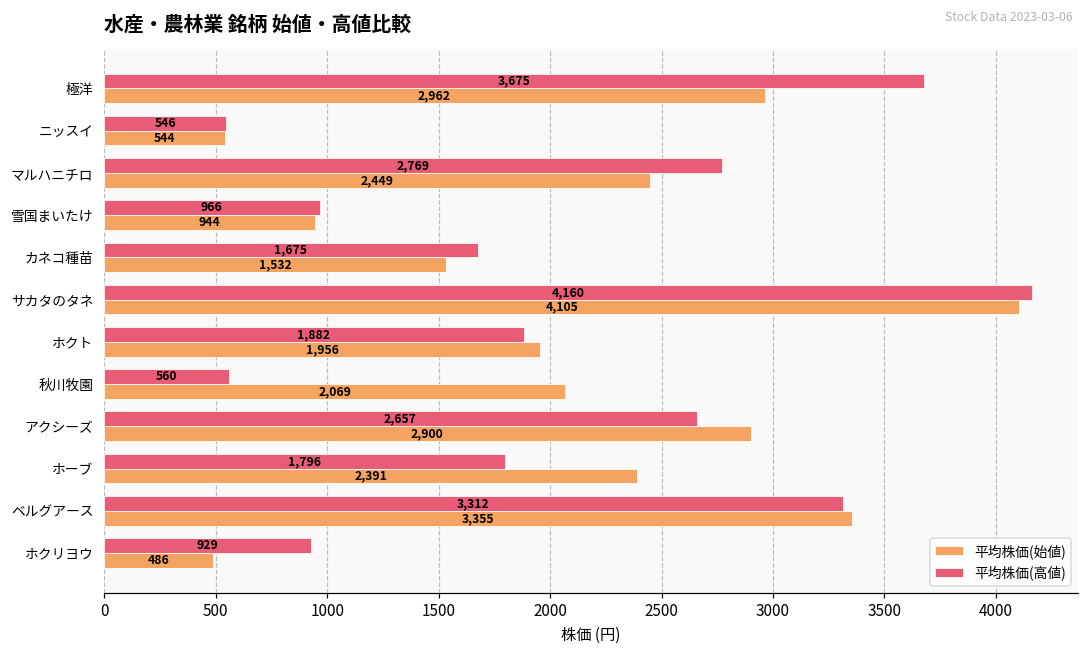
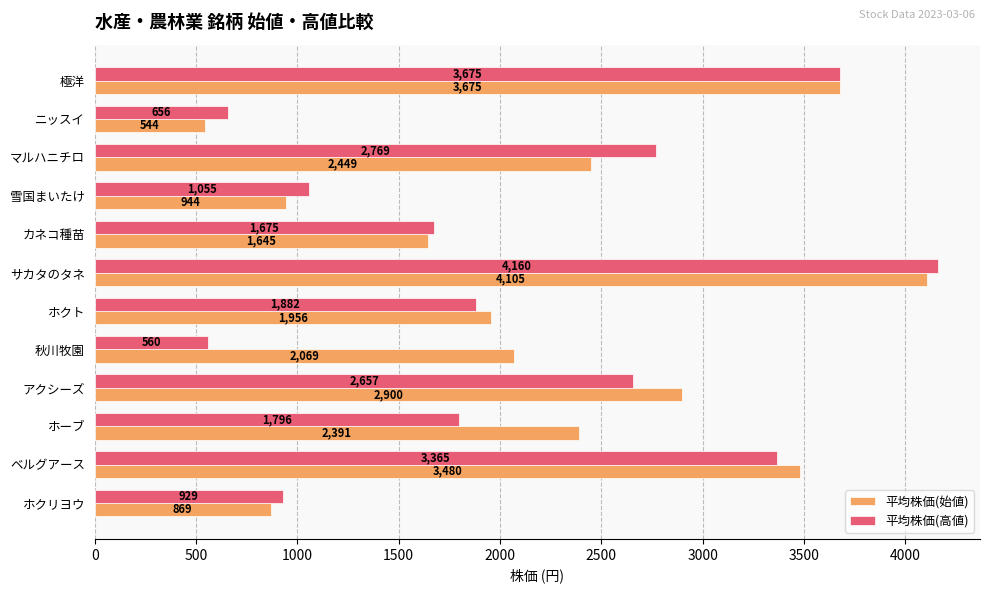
平均株価(始値), 極洋: 2,962 -> 3,675
平均株価(高値), ニッスイ: 546 -> 656
平均株価(高値), 雪国まいたけ: 966 -> 1,055
平均株価(始値), カネコ種苗: 1,532 -> 1,645
平均株価(高値), ベルグアース: 3,312 -> 3,365
平均株価(始値), ベルグアース: 3,355 -> 3,480
平均株価(始値), ホクリヨウ: 486 -> 869
